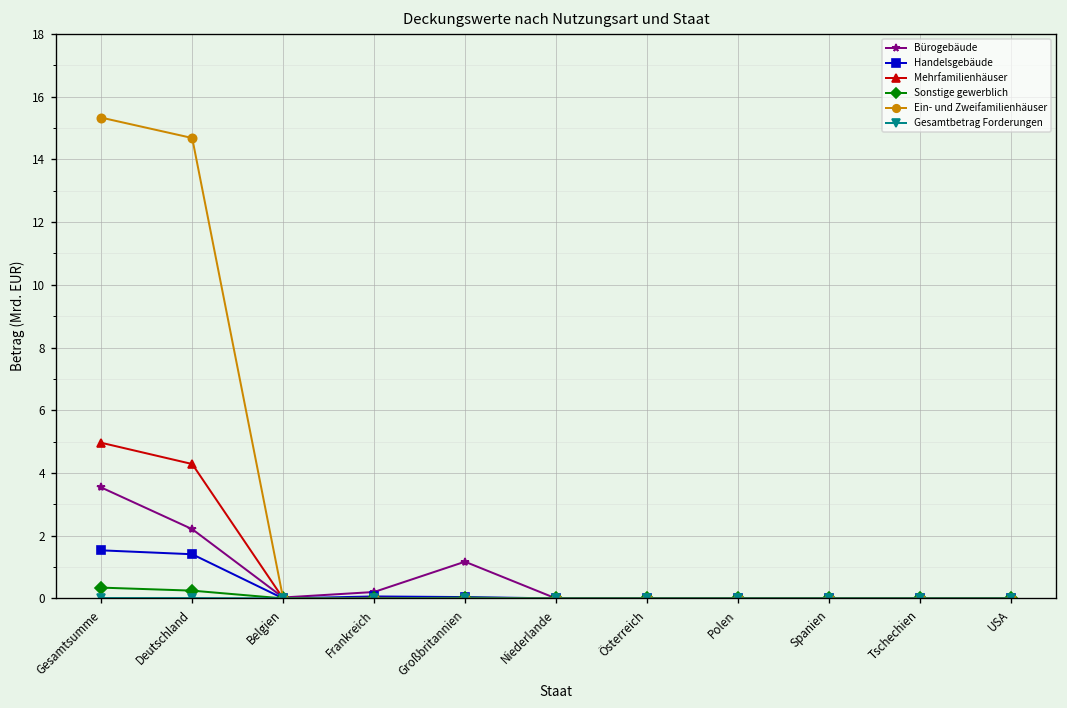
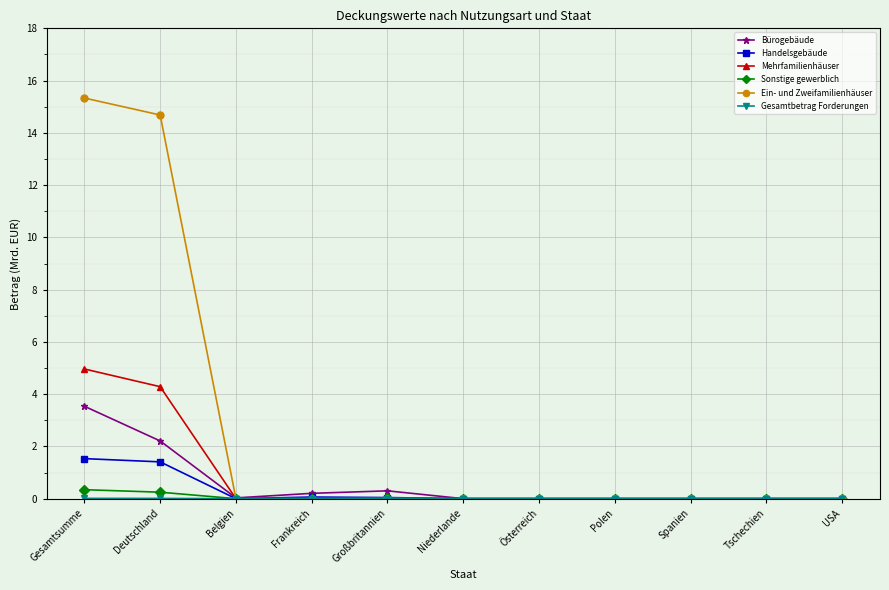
Bürogebäude, Großbritannien: 1.2 -> 0.3
